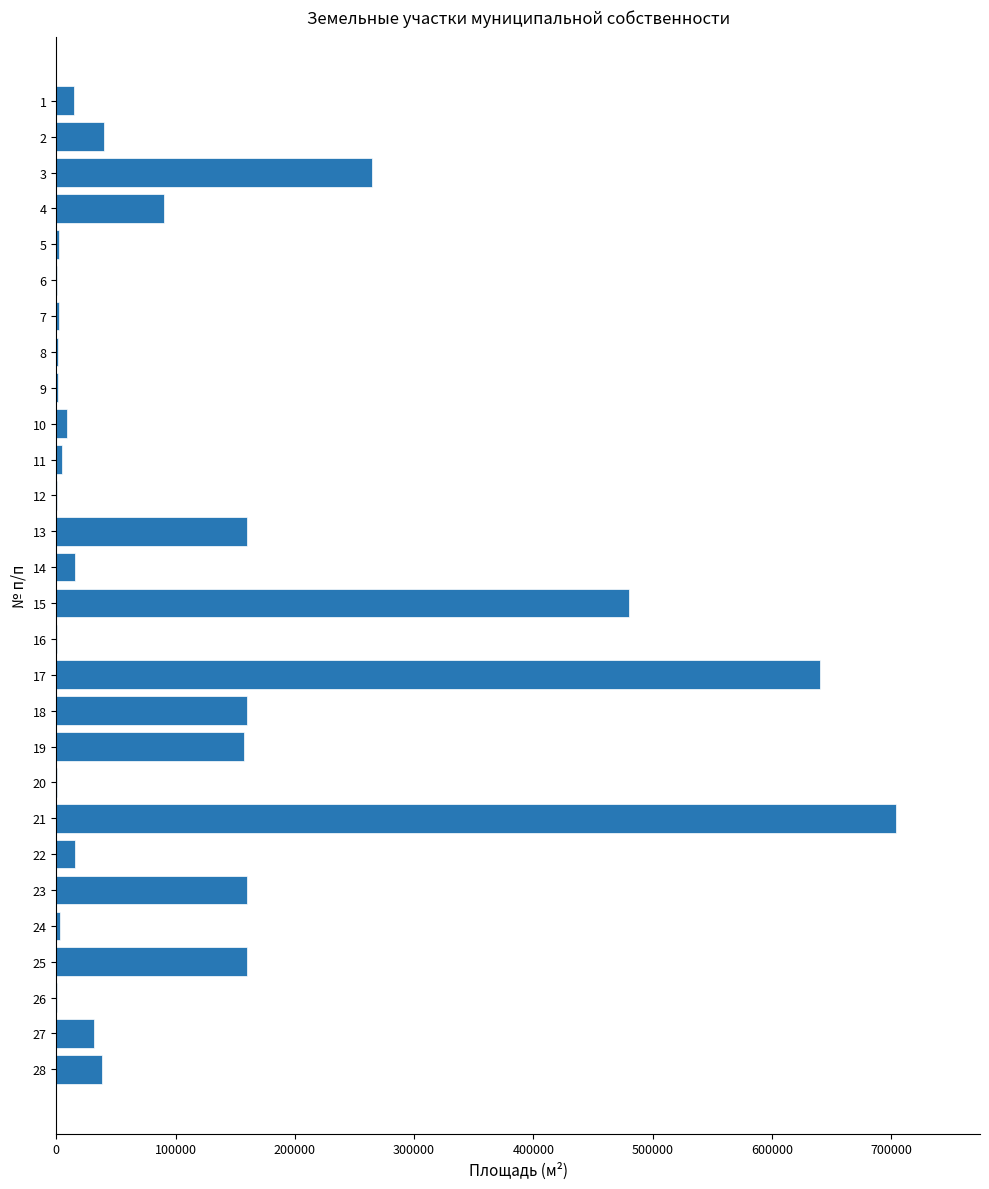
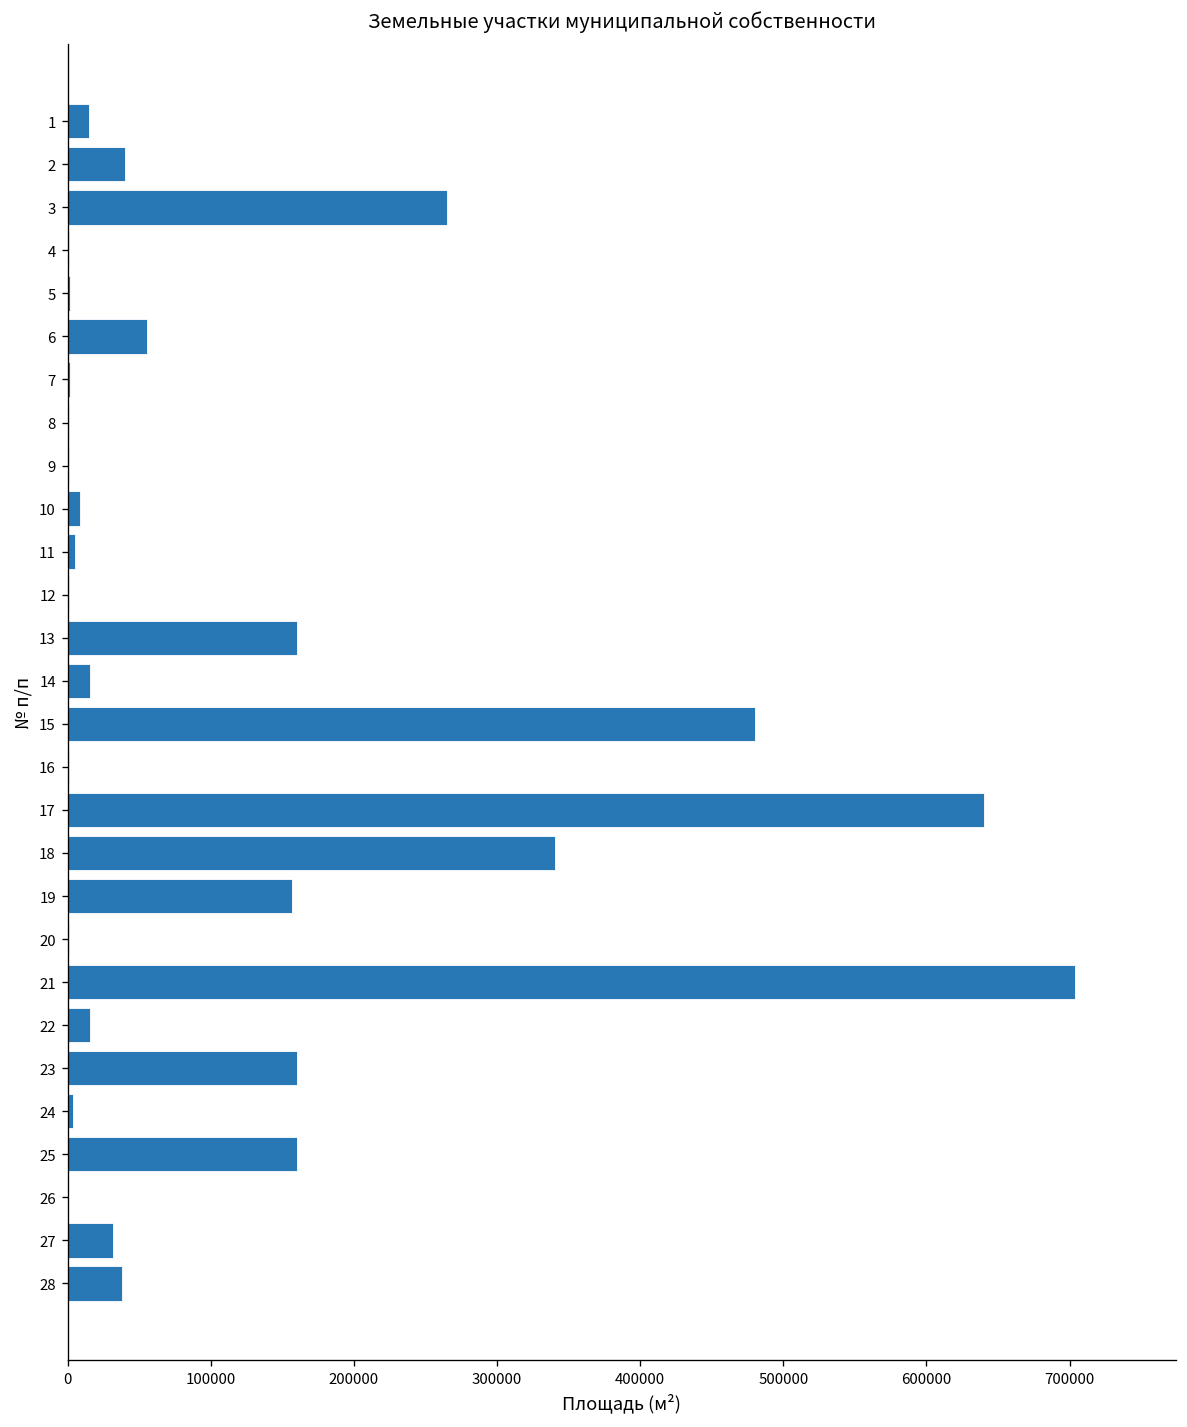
4: 90000 -> 1000
6: 1000 -> 56000
18: 160000 -> 341000
